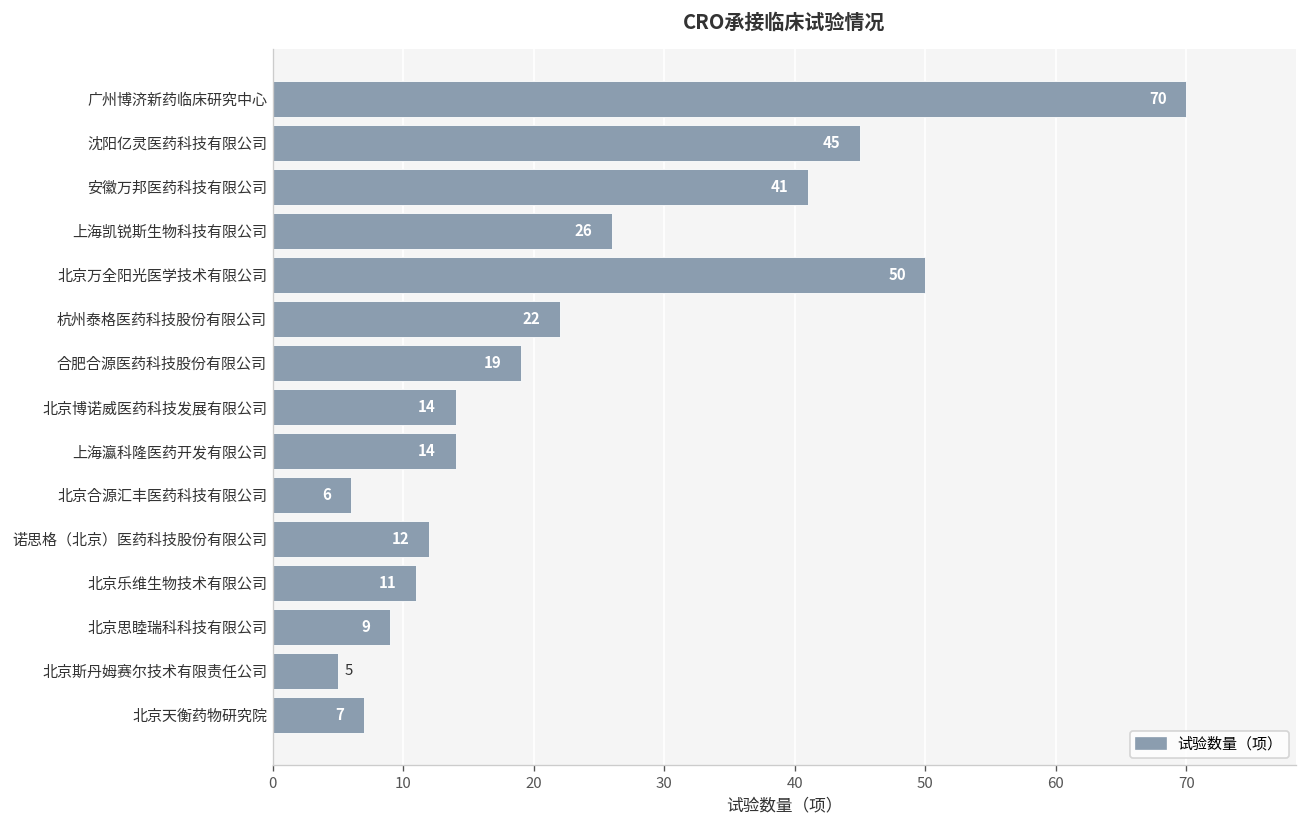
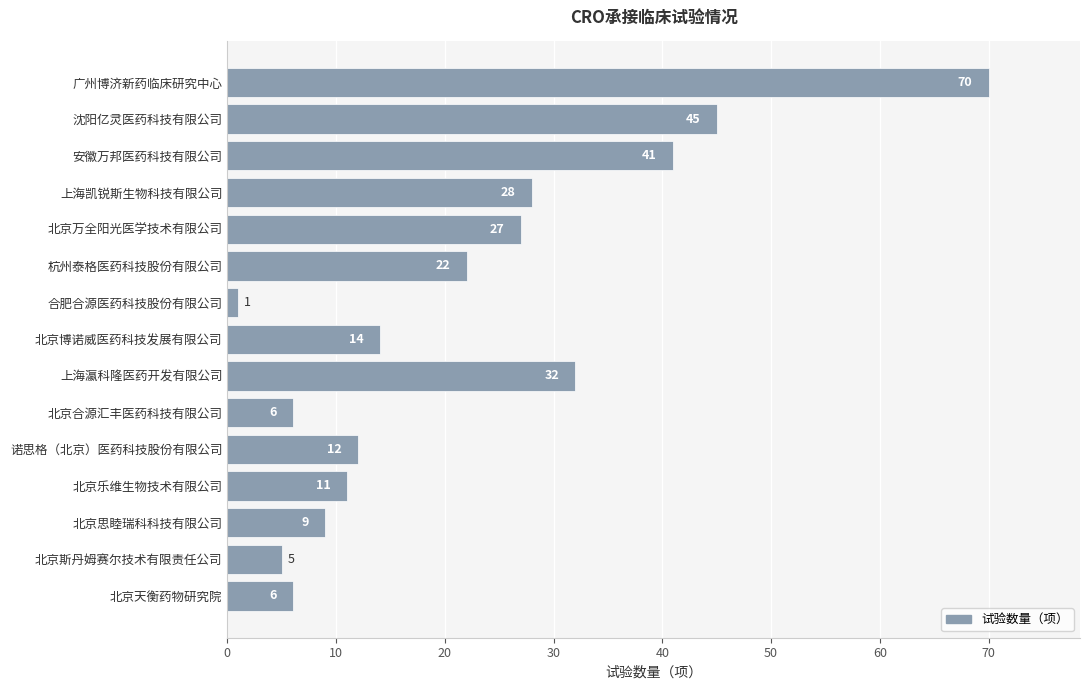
上海凯锐斯生物科技有限公司: 26 -> 28
北京万全阳光医学技术有限公司: 50 -> 27
合肥合源医药科技股份有限公司: 19 -> 1
上海瀛科隆医药开发有限公司: 14 -> 32
北京天衡药物研究院: 7 -> 6
